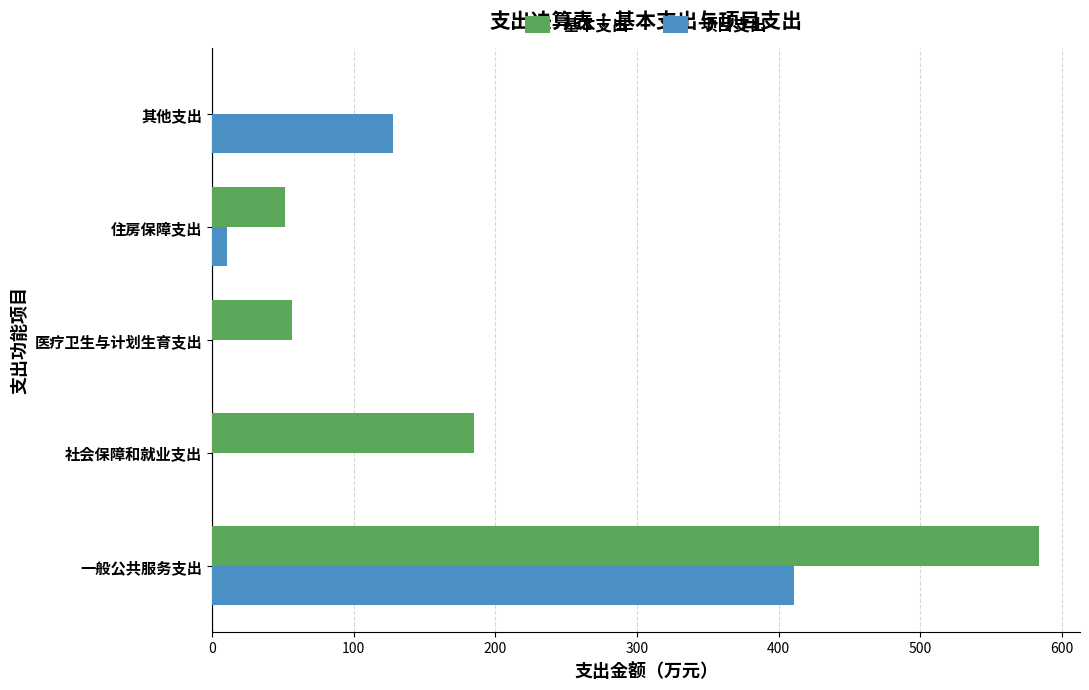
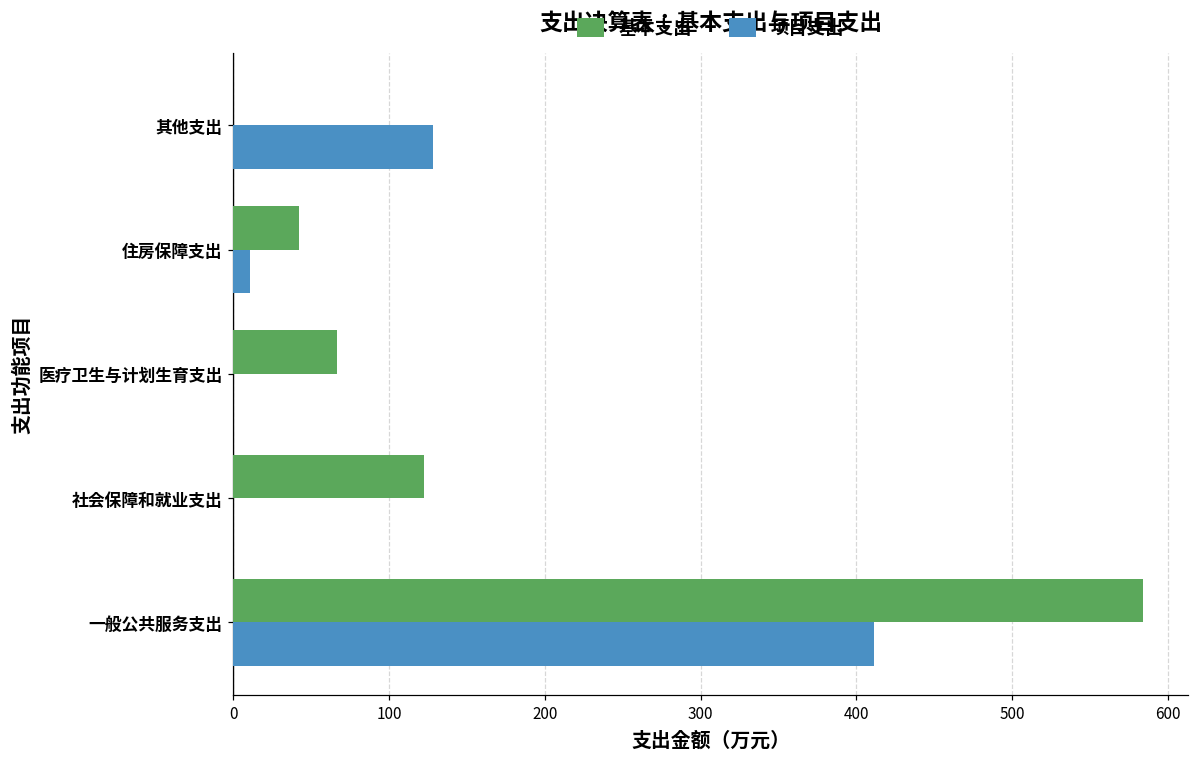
基本支出, 住房保障支出: 52 -> 42
基本支出, 医疗卫生与计划生育支出: 56 -> 66
基本支出, 社会保障和就业支出: 185 -> 123
